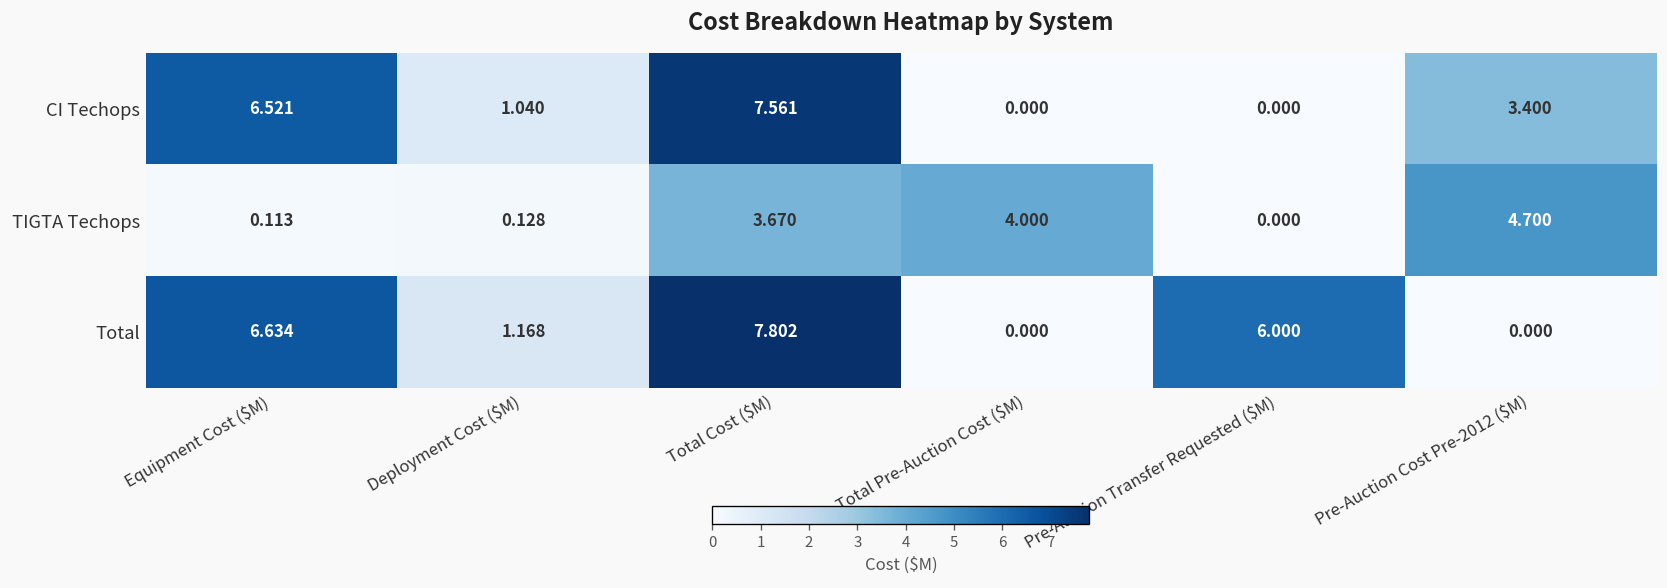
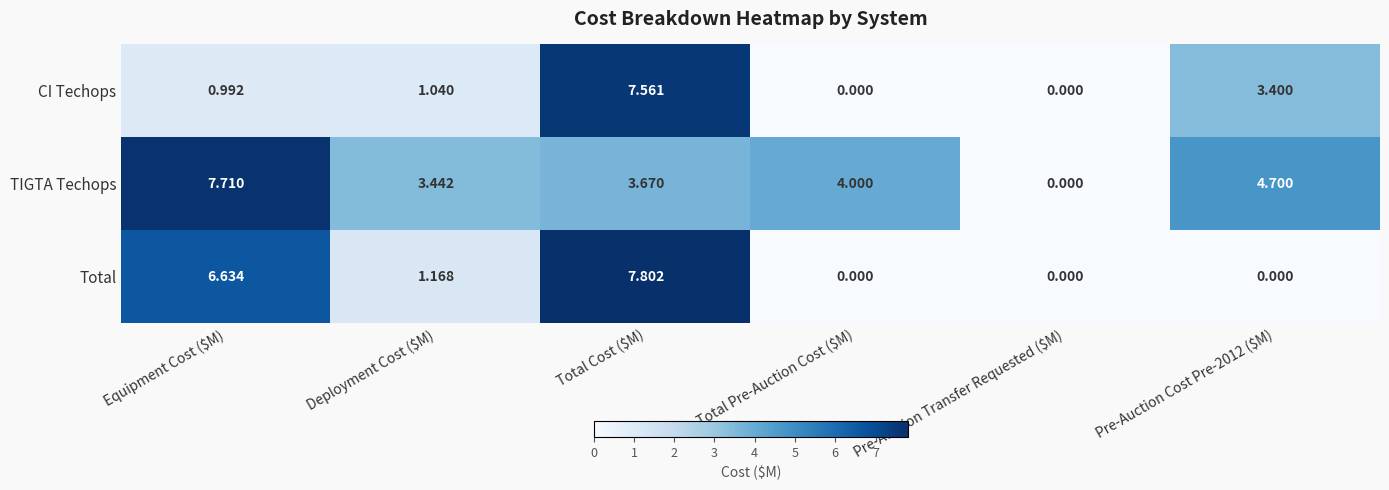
CI Techops, Equipment Cost ($M): 6.521 -> 0.992
TIGTA Techops, Equipment Cost ($M): 0.113 -> 7.710
TIGTA Techops, Deployment Cost ($M): 0.128 -> 3.442
Total, Pre-Auction Transfer Requested ($M): 6.000 -> 0.000
